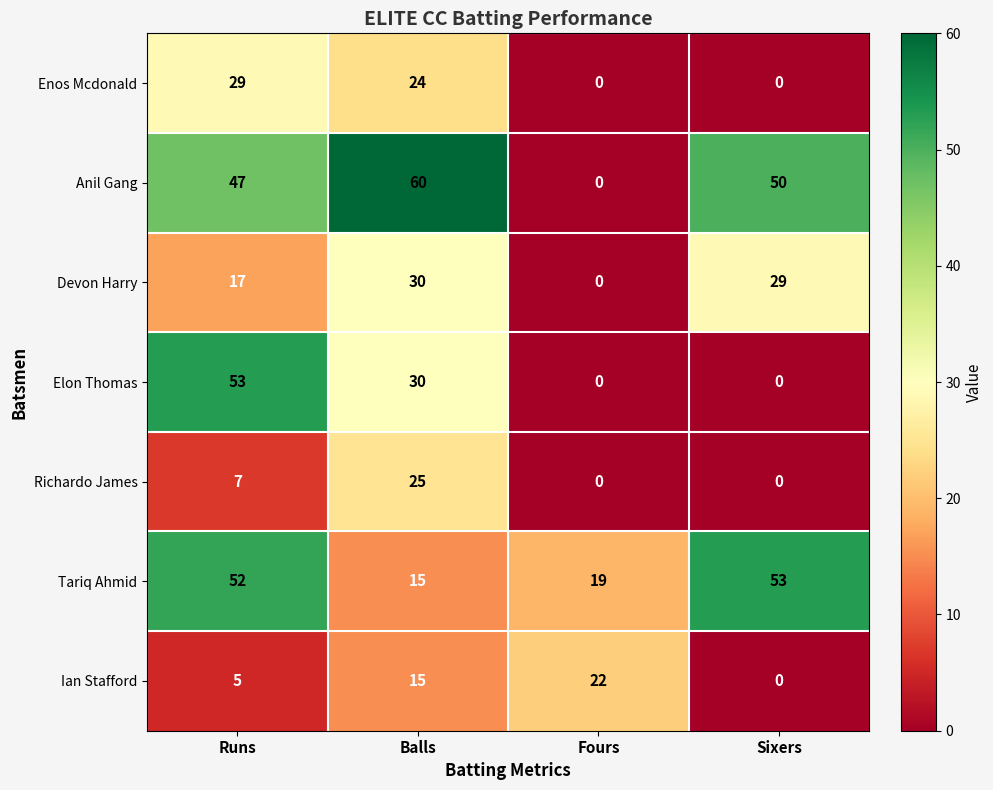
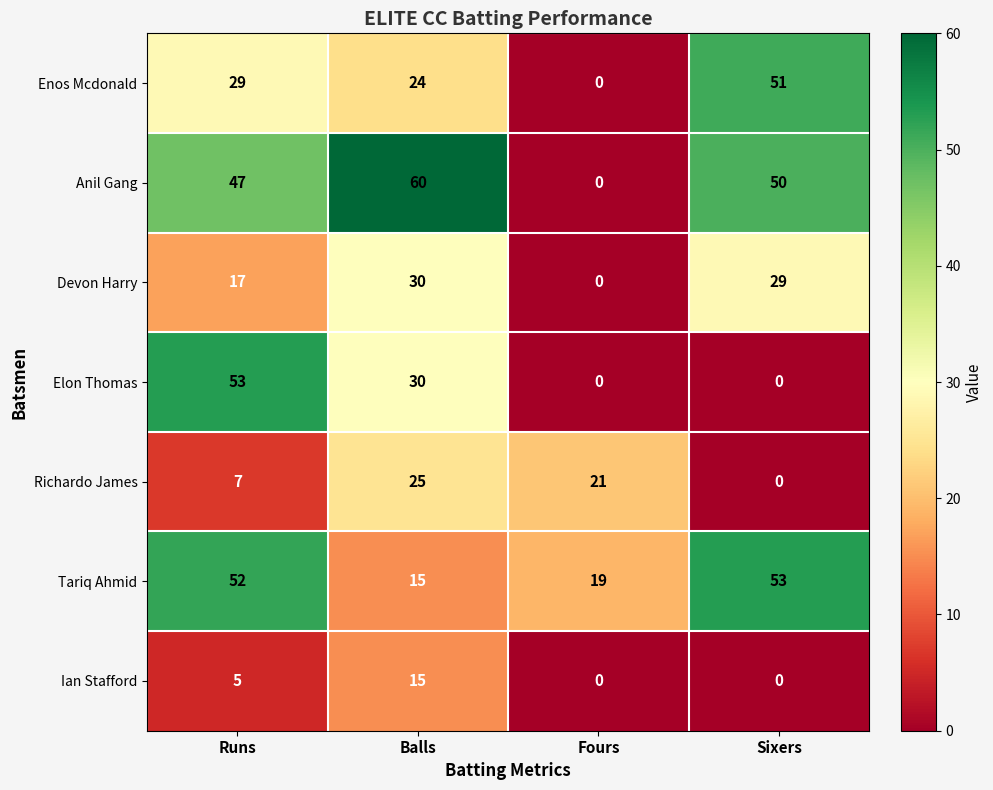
Enos Mcdonald, Sixers: 0 -> 51
Richardo James, Fours: 0 -> 21
Ian Stafford, Fours: 22 -> 0
